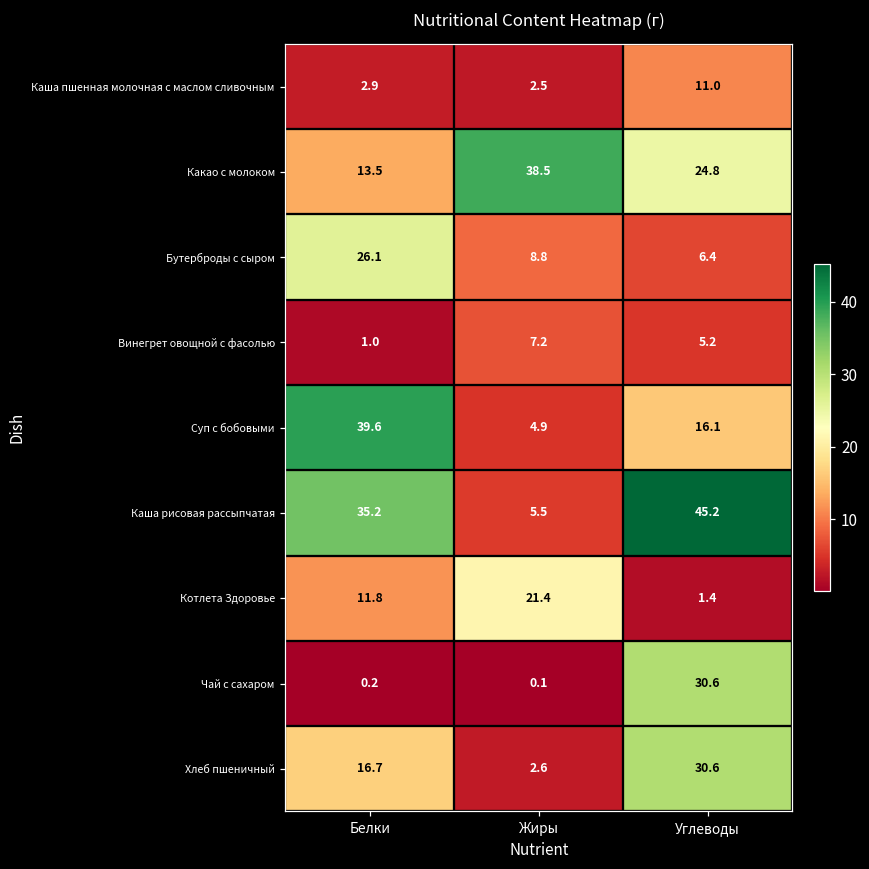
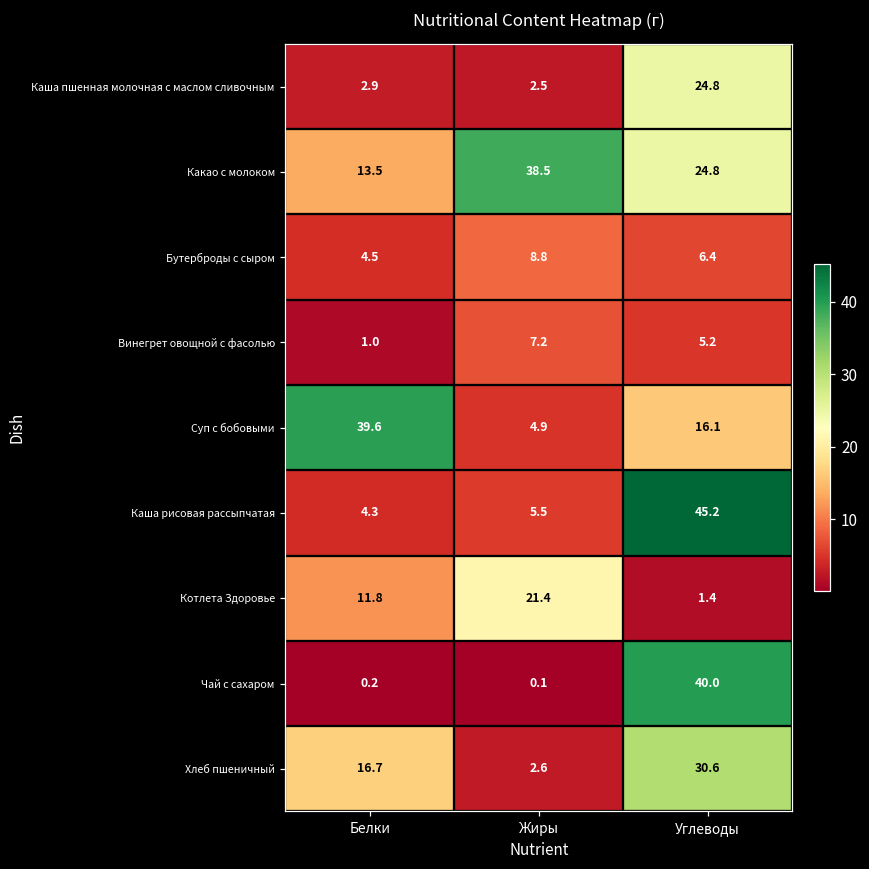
Каша пшенная молочная с маслом сливочным, Углеводы: 11.0 -> 24.8
Бутерброды с сыром, Белки: 26.1 -> 4.5
Каша рисовая рассыпчатая, Белки: 35.2 -> 4.3
Чай с сахаром, Углеводы: 30.6 -> 40.0
